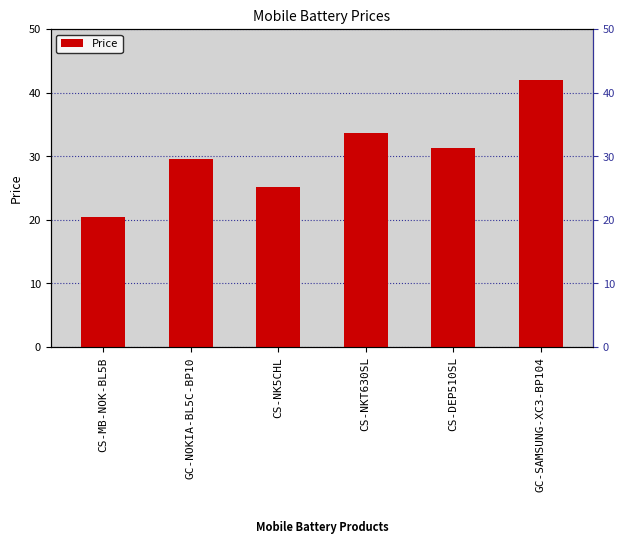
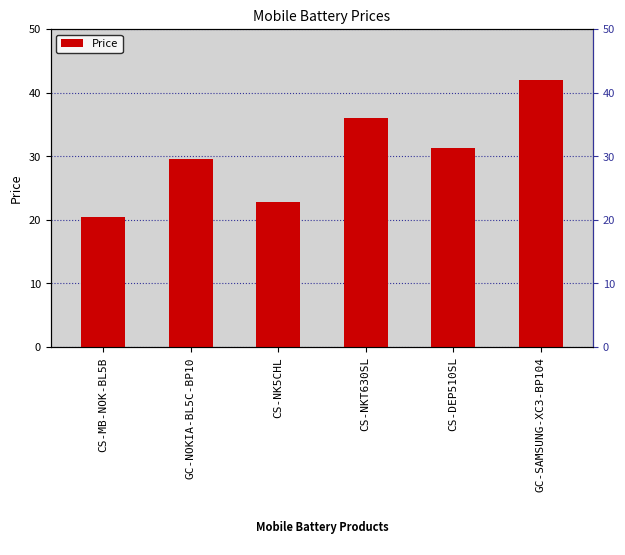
CS-NK5CHL: 25 -> 23
CS-NKT630SL: 34 -> 36
